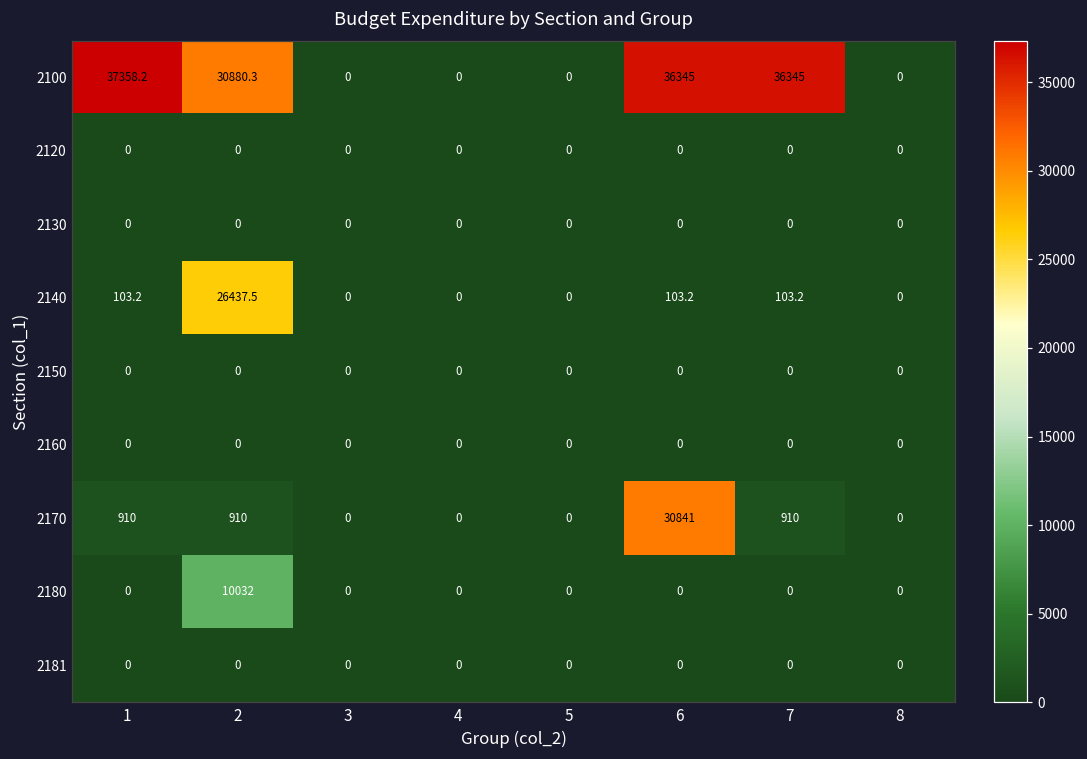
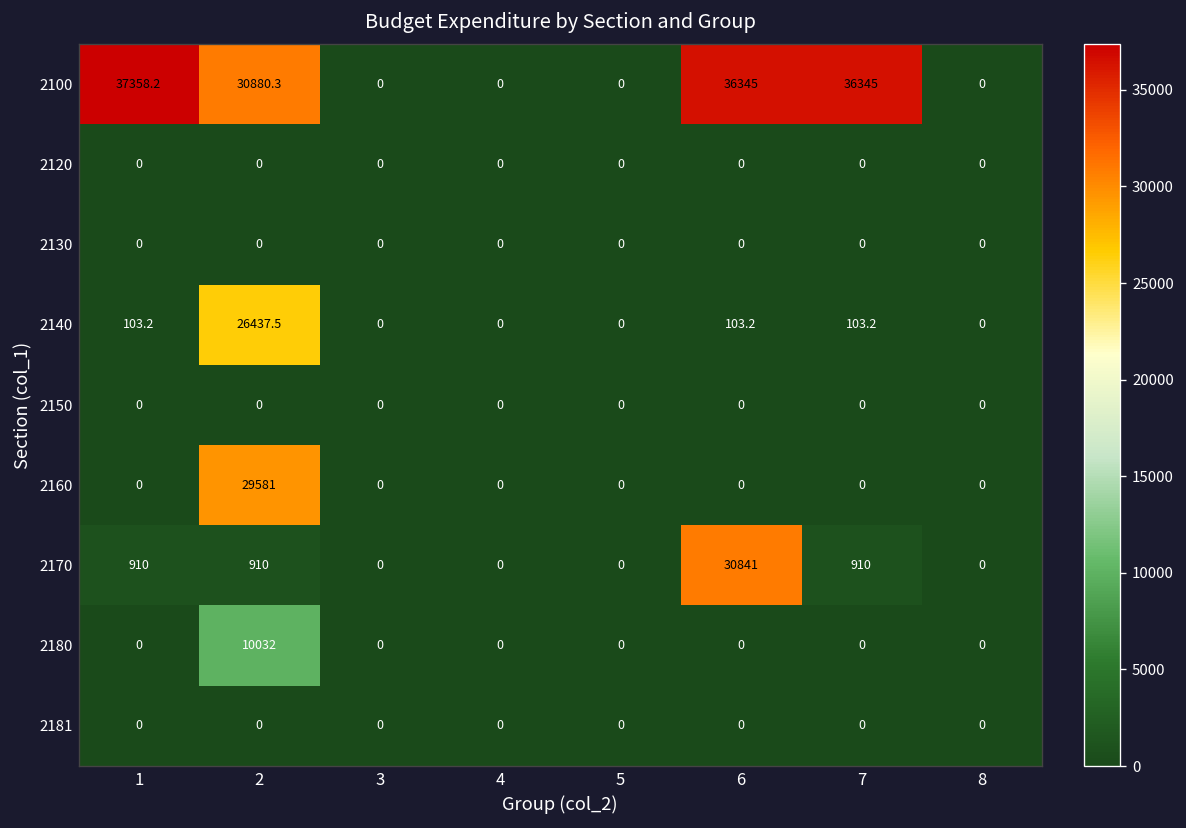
2160, 2: 0 -> 29581
